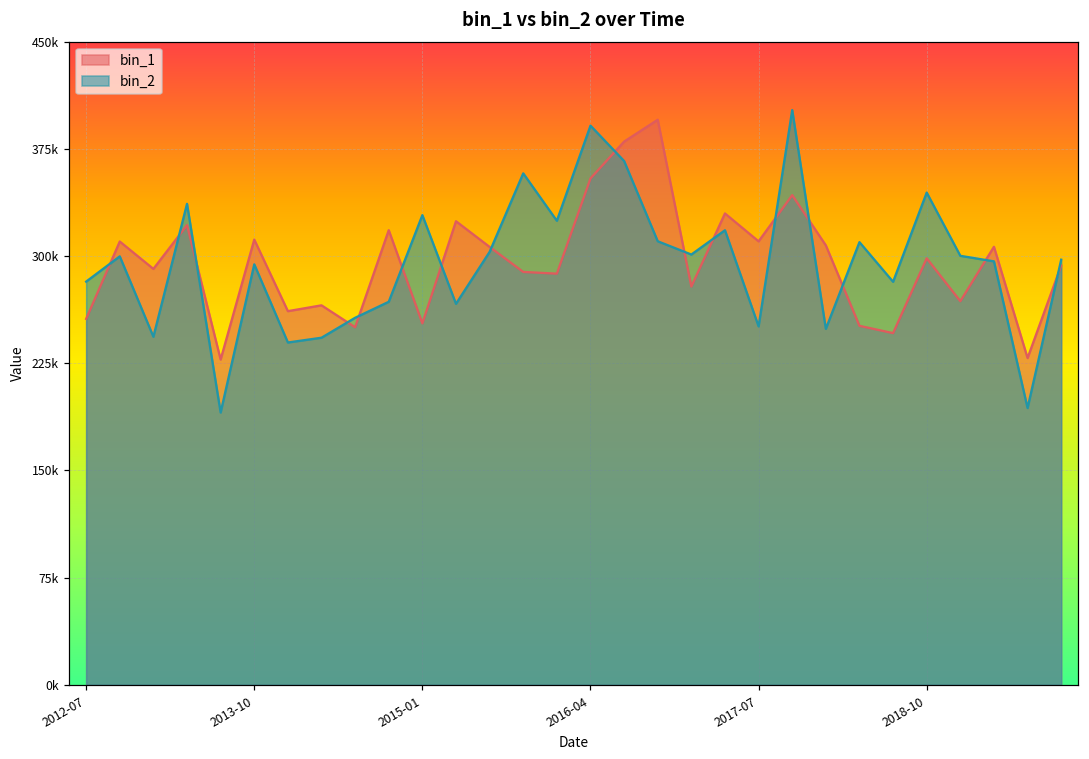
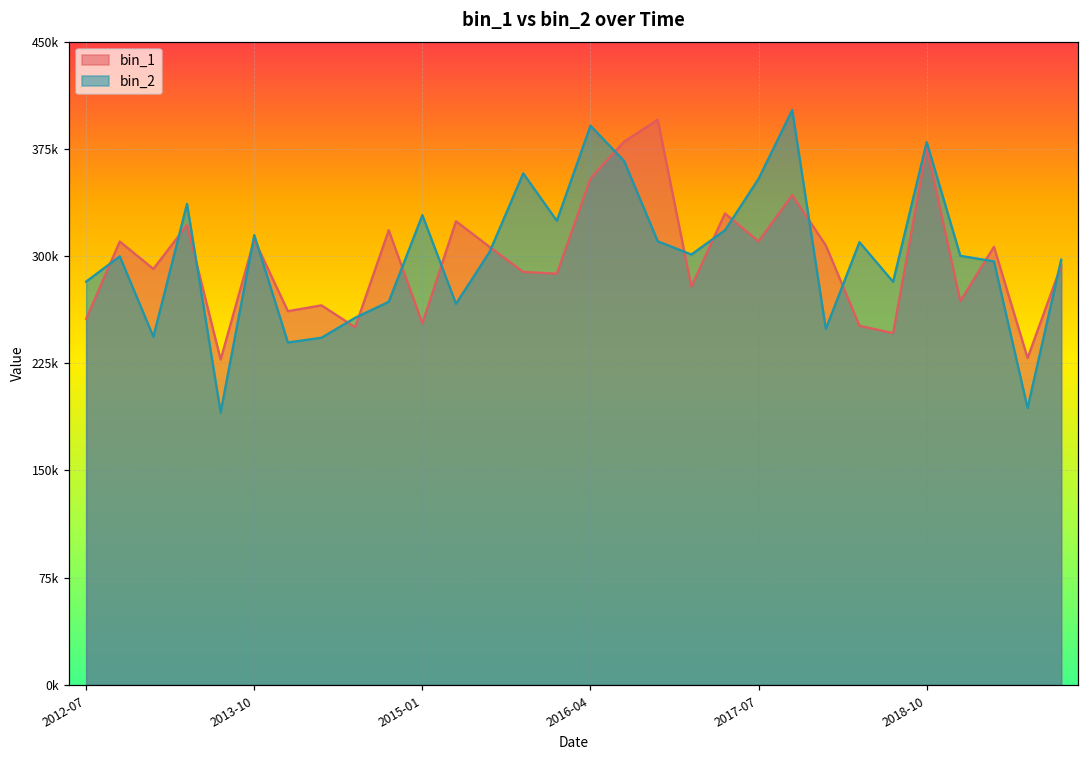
bin_2, 2013-10: 294000 -> 315000
bin_2, 2017-07: 251000 -> 354000
bin_1, 2018-10: 298000 -> 376000
bin_2, 2018-10: 344000 -> 380000
